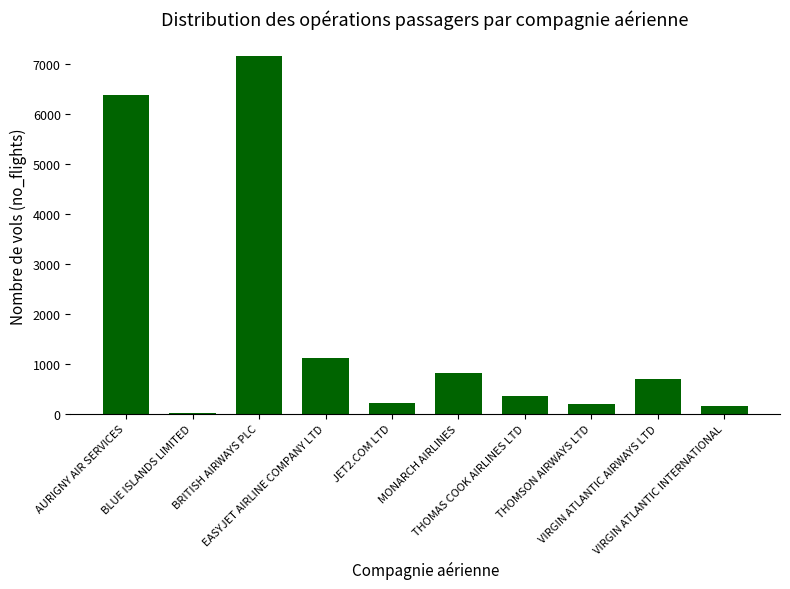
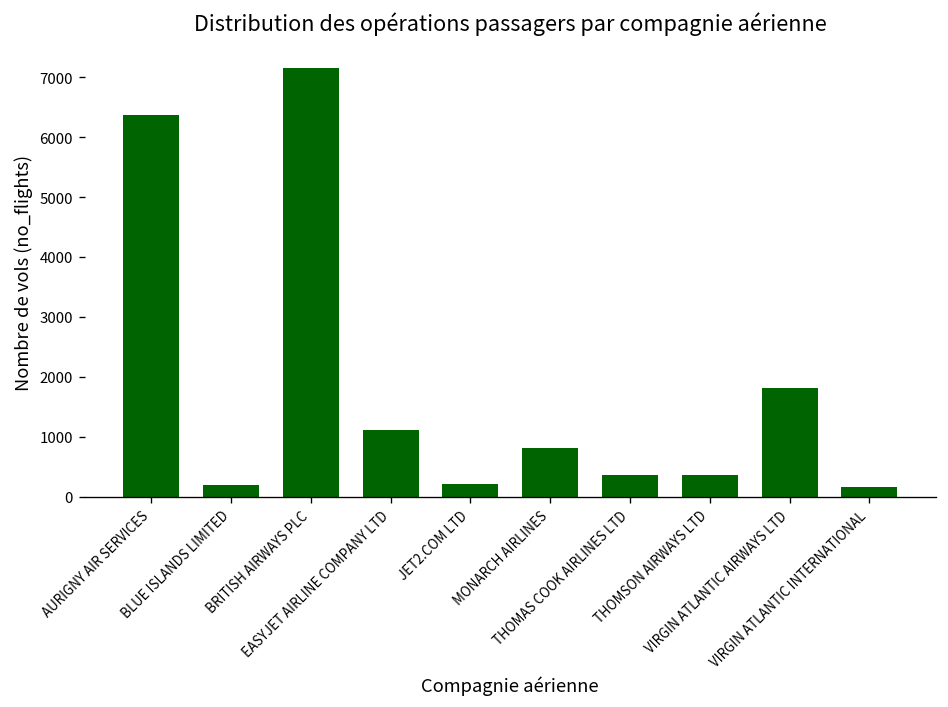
BLUE ISLANDS LIMITED: 0 -> 200
THOMSON AIRWAYS LTD: 200 -> 400
VIRGIN ATLANTIC AIRWAYS LTD: 700 -> 1800
